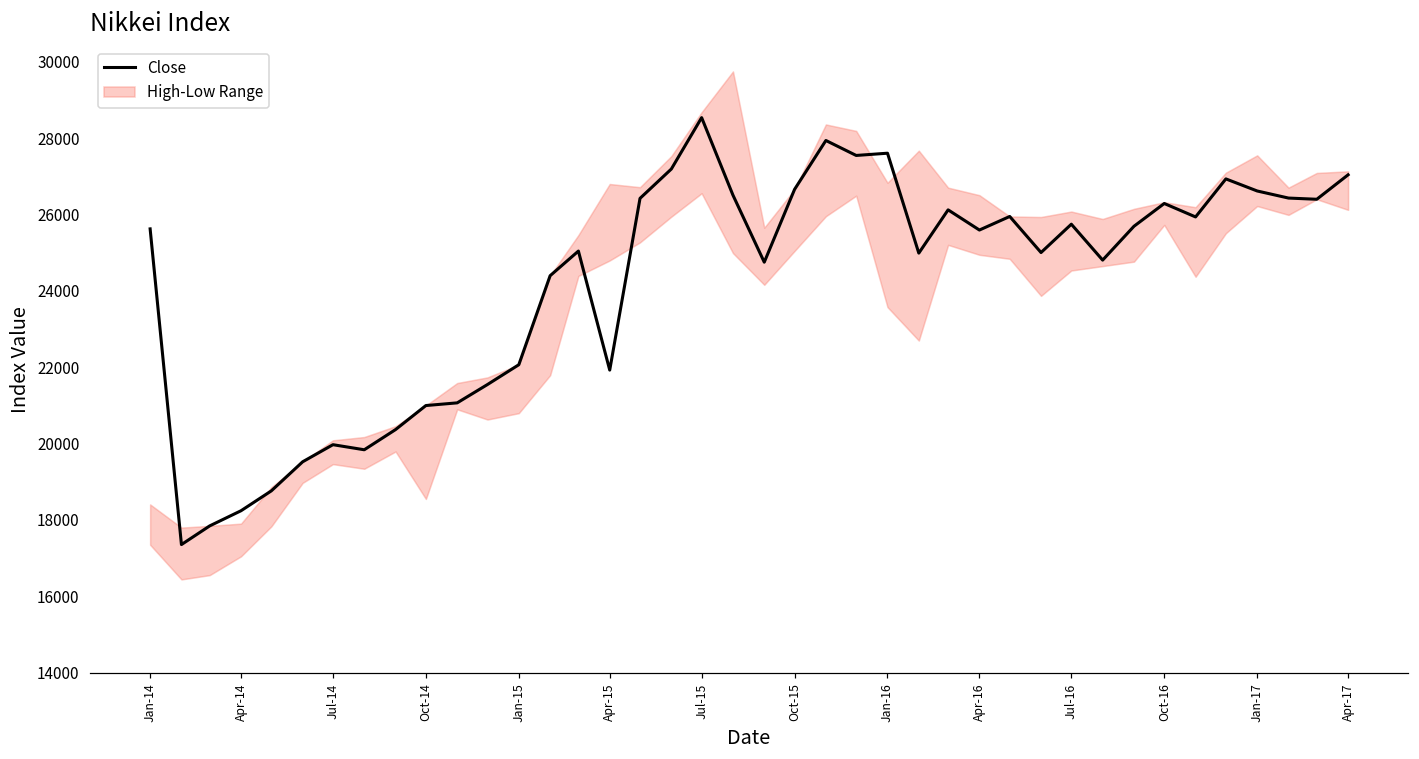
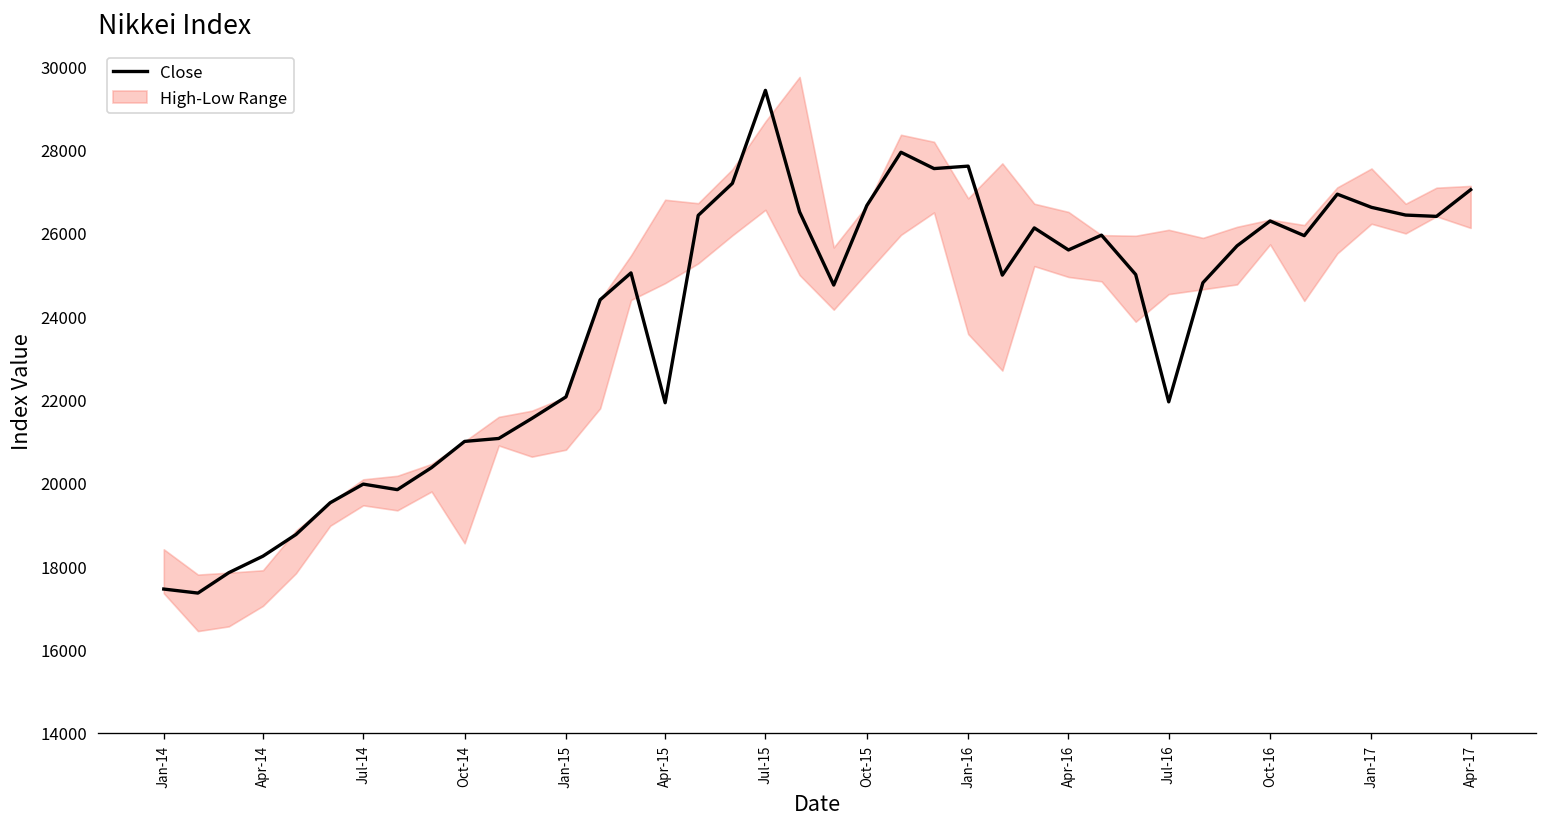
Close, Jan-14: 25600 -> 17500
Close, Jul-15: 28500 -> 29400
Close, Jul-16: 25700 -> 21900
